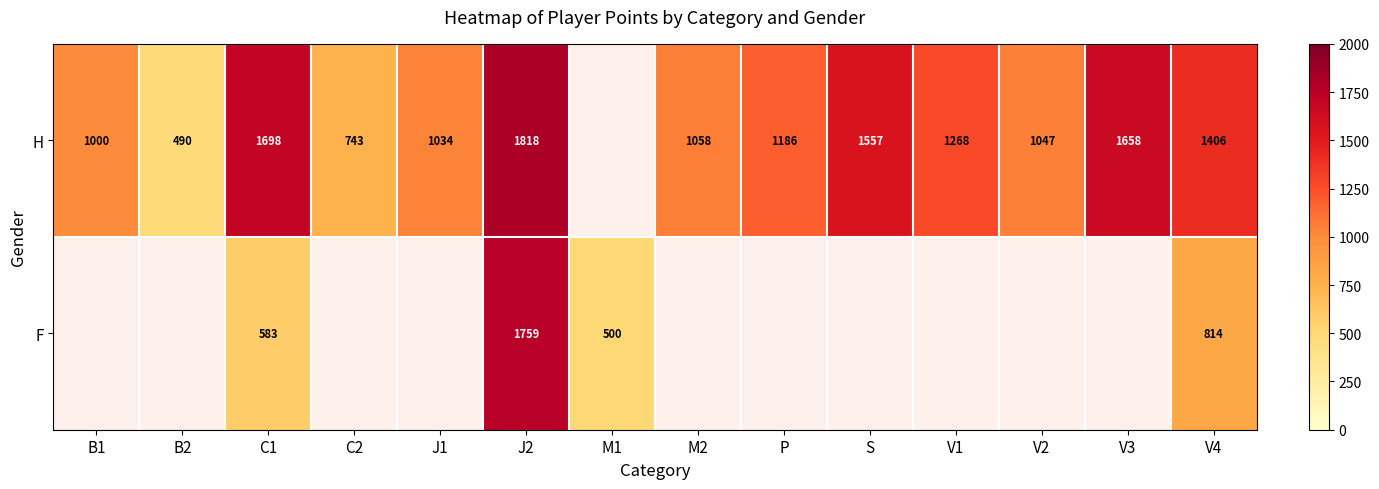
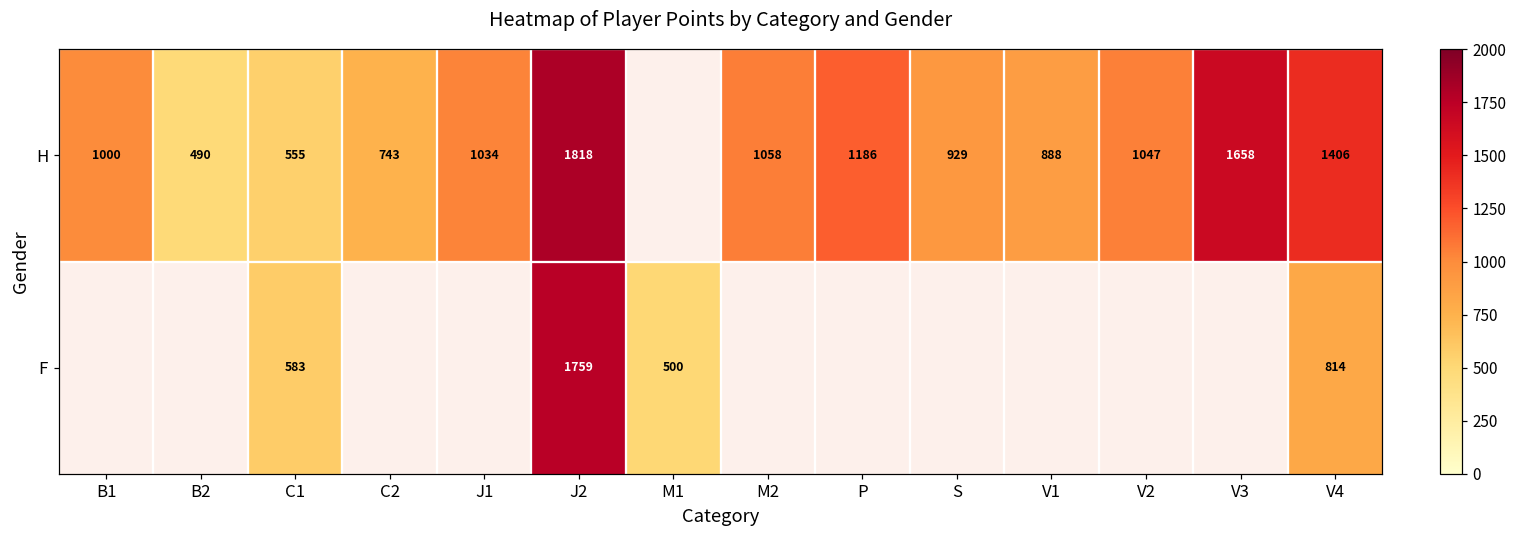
H, C1: 1698 -> 555
H, S: 1557 -> 929
H, V1: 1268 -> 888
